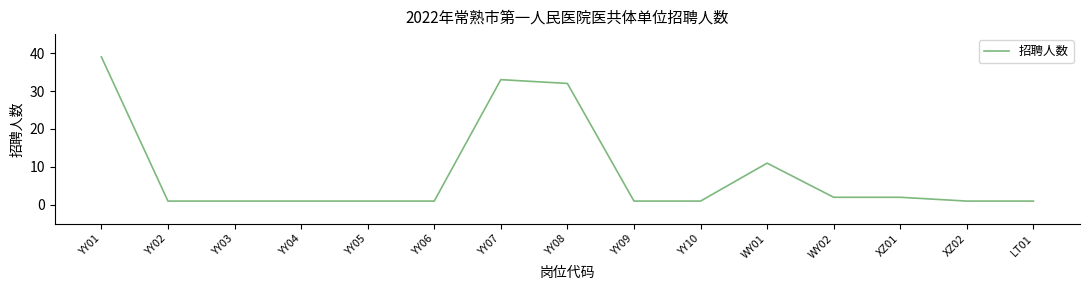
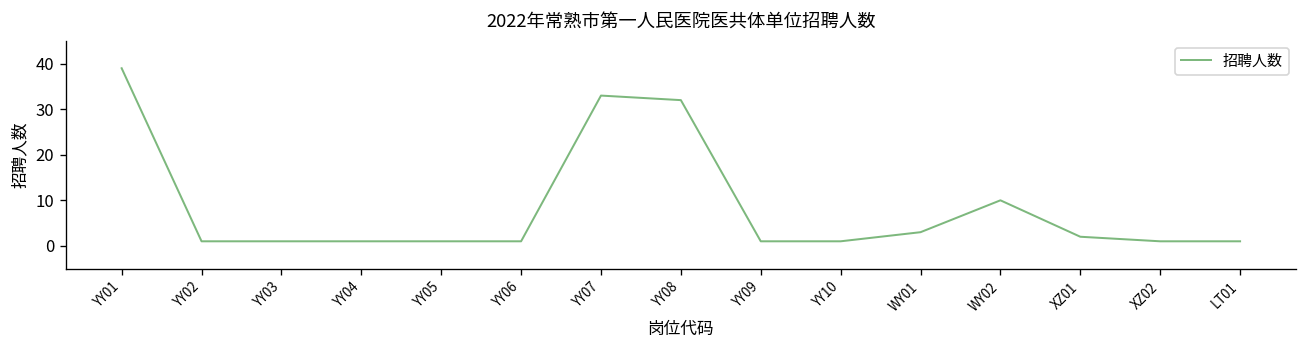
WY01: 11 -> 3
WY02: 2 -> 10
